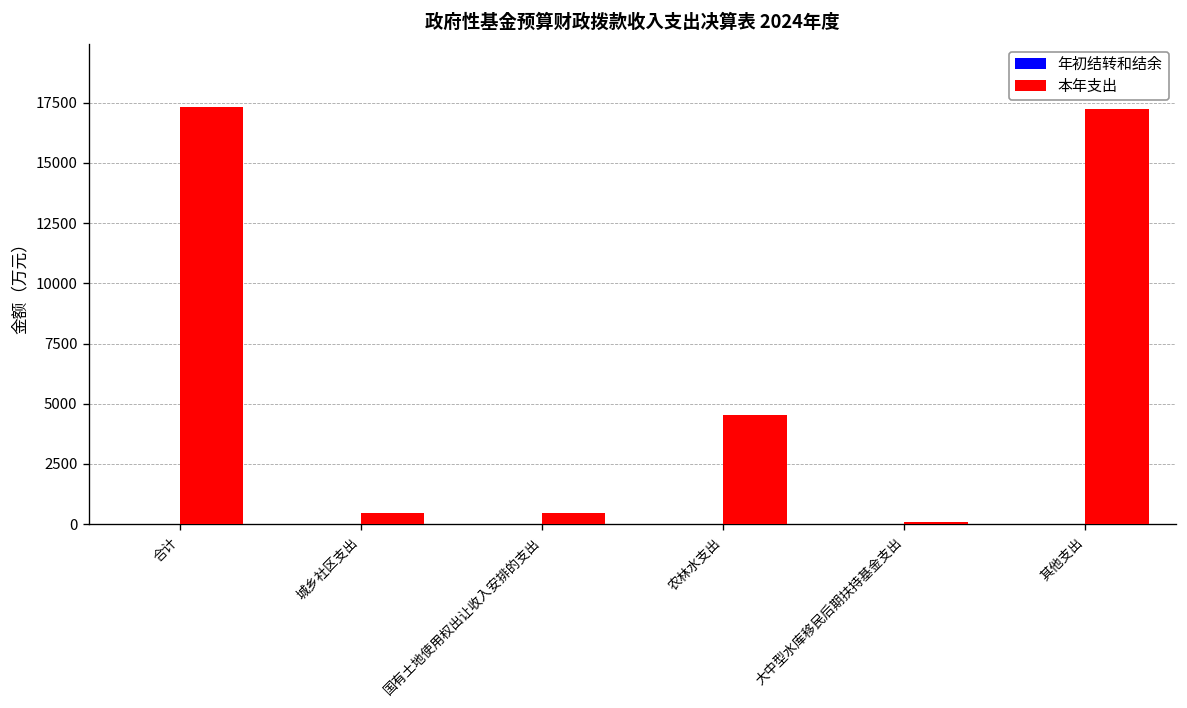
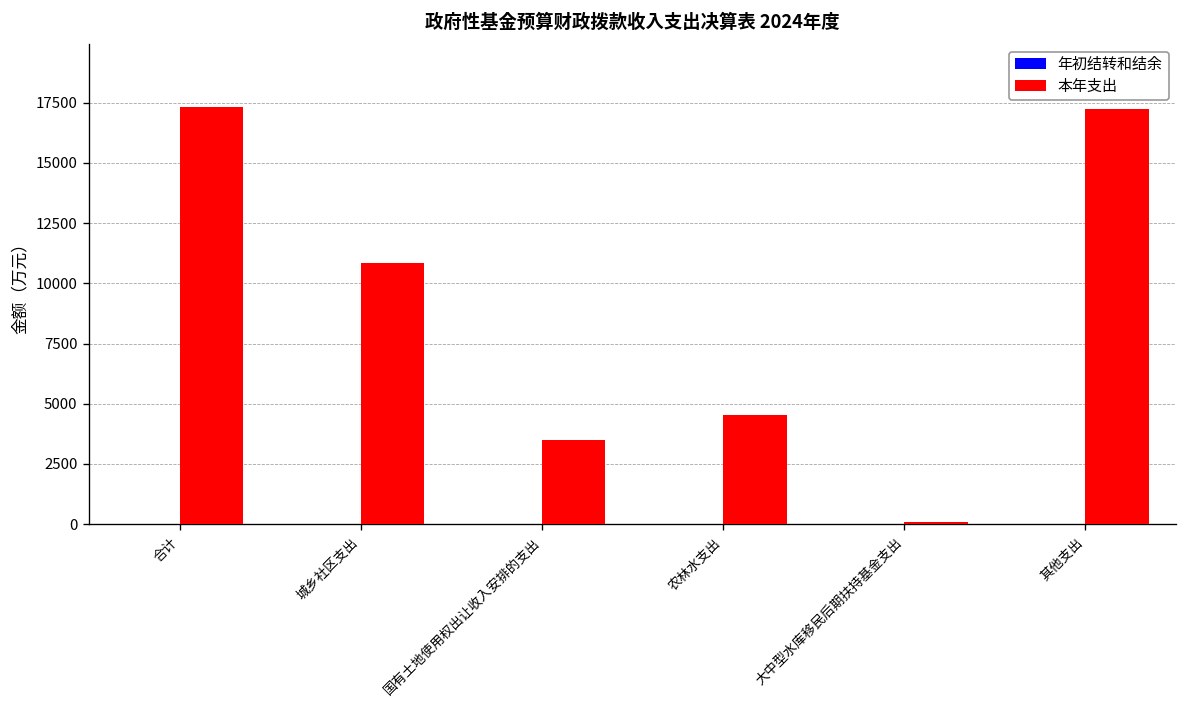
本年支出, 城乡社区支出: 400 -> 10800
本年支出, 国有土地使用权出让收入安排的支出: 400 -> 3500
